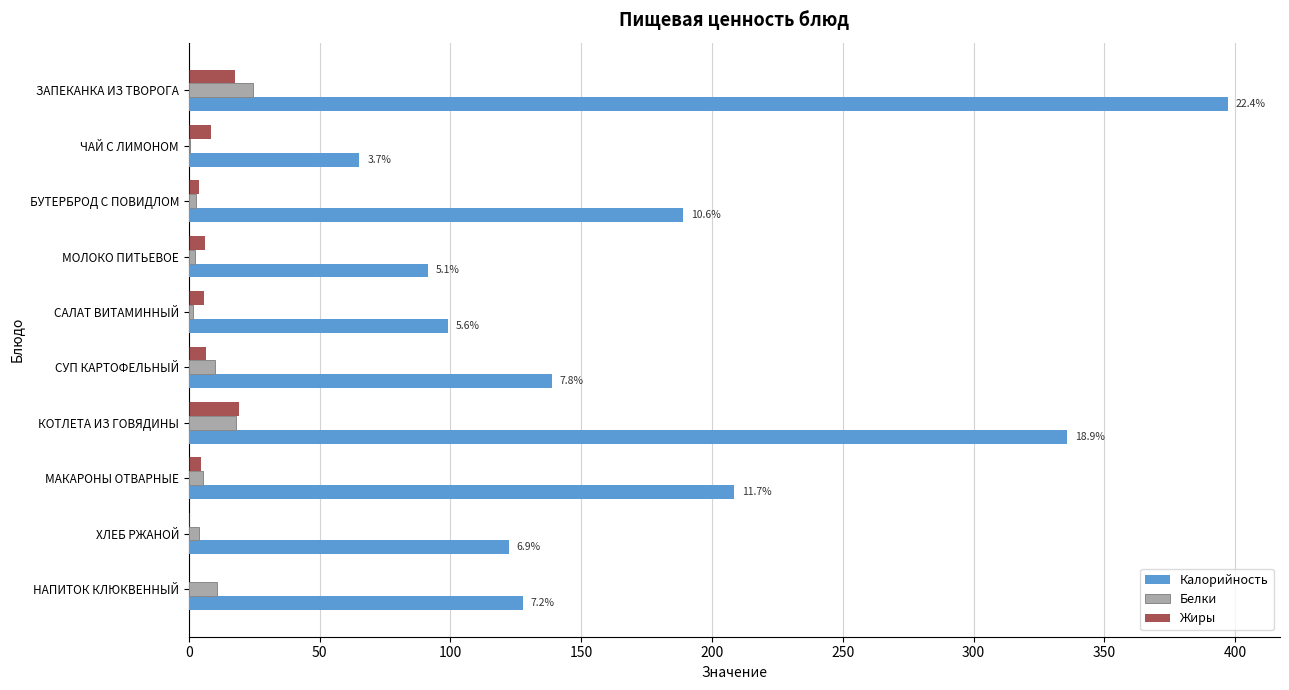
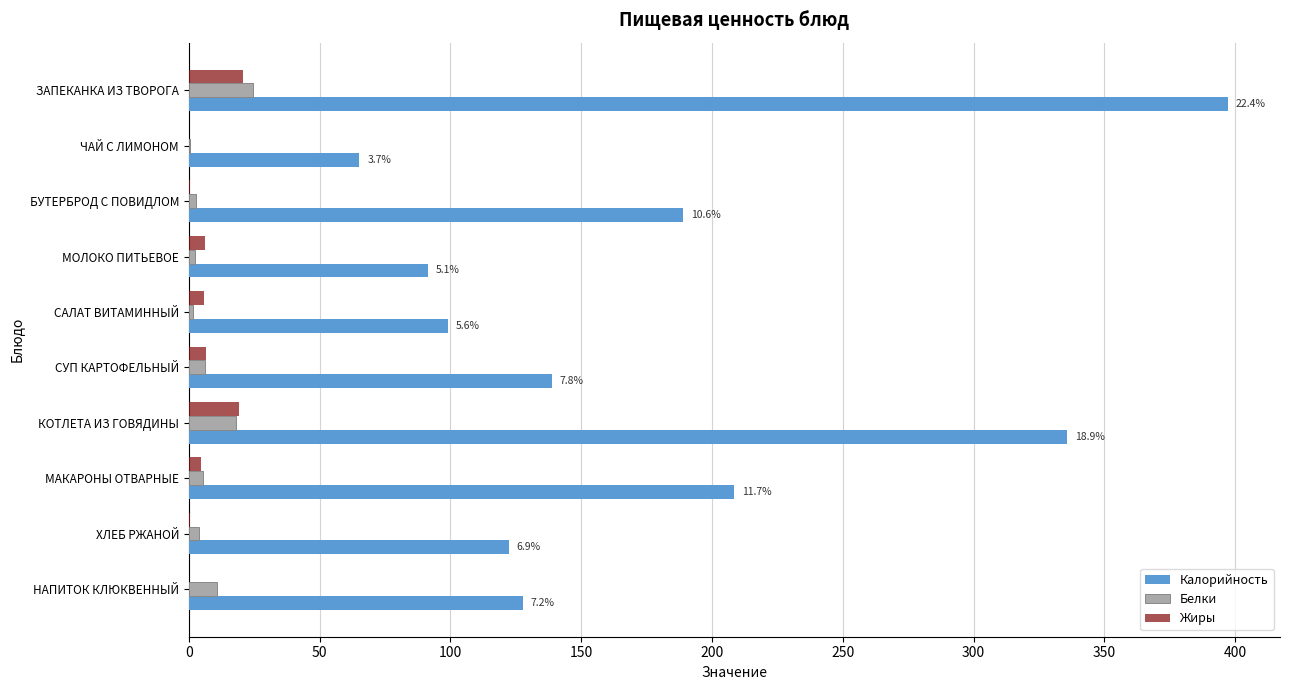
Жиры, ЗАПЕКАНКА ИЗ ТВОРОГА: 18 -> 21
Жиры, ЧАЙ С ЛИМОНОМ: 9 -> 0
Жиры, БУТЕРБРОД С ПОВИДЛОМ: 4 -> 0
Белки, СУП КАРТОФЕЛЬНЫЙ: 10 -> 6
